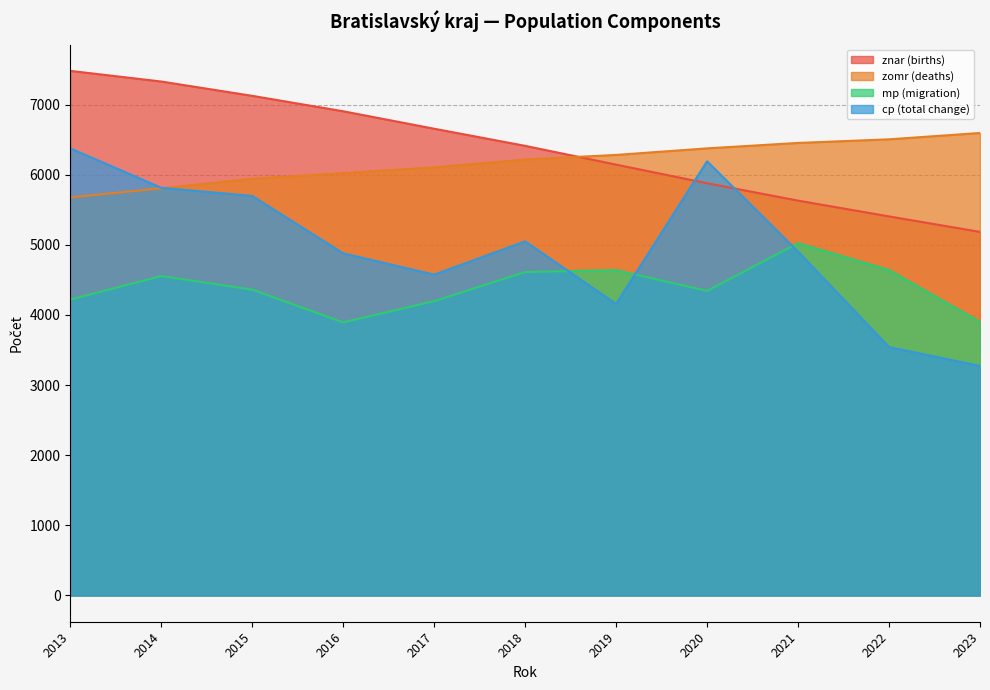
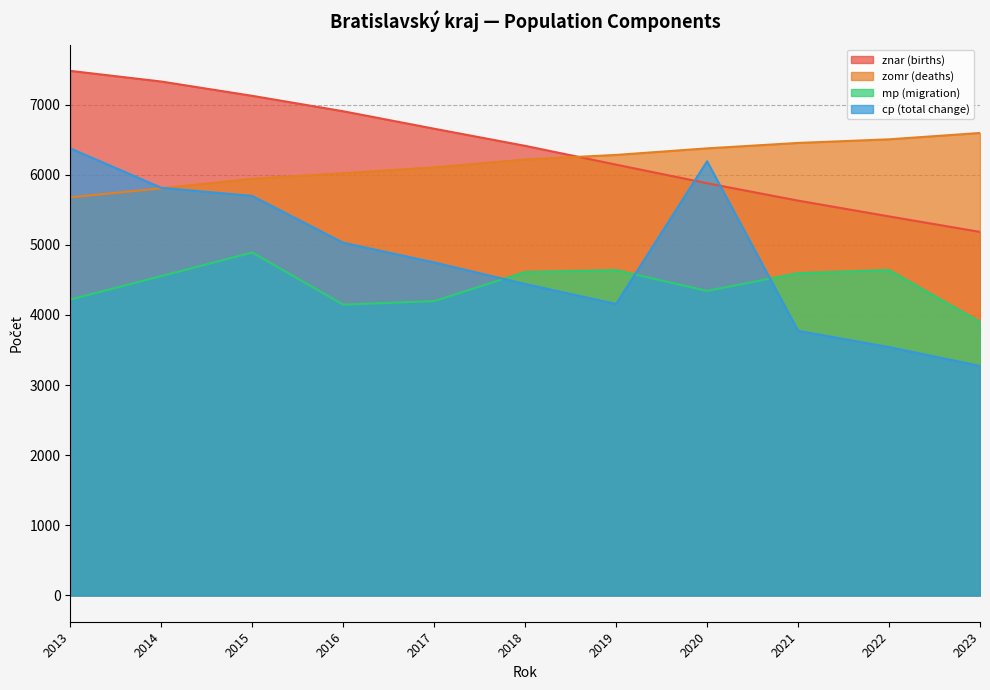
mp (migration), 2015: 4400 -> 4900
mp (migration), 2016: 3900 -> 4100
cp (total change), 2016: 4900 -> 5000
cp (total change), 2017: 4600 -> 4700
cp (total change), 2018: 5000 -> 4400
mp (migration), 2021: 5000 -> 4600
cp (total change), 2021: 4900 -> 3800
